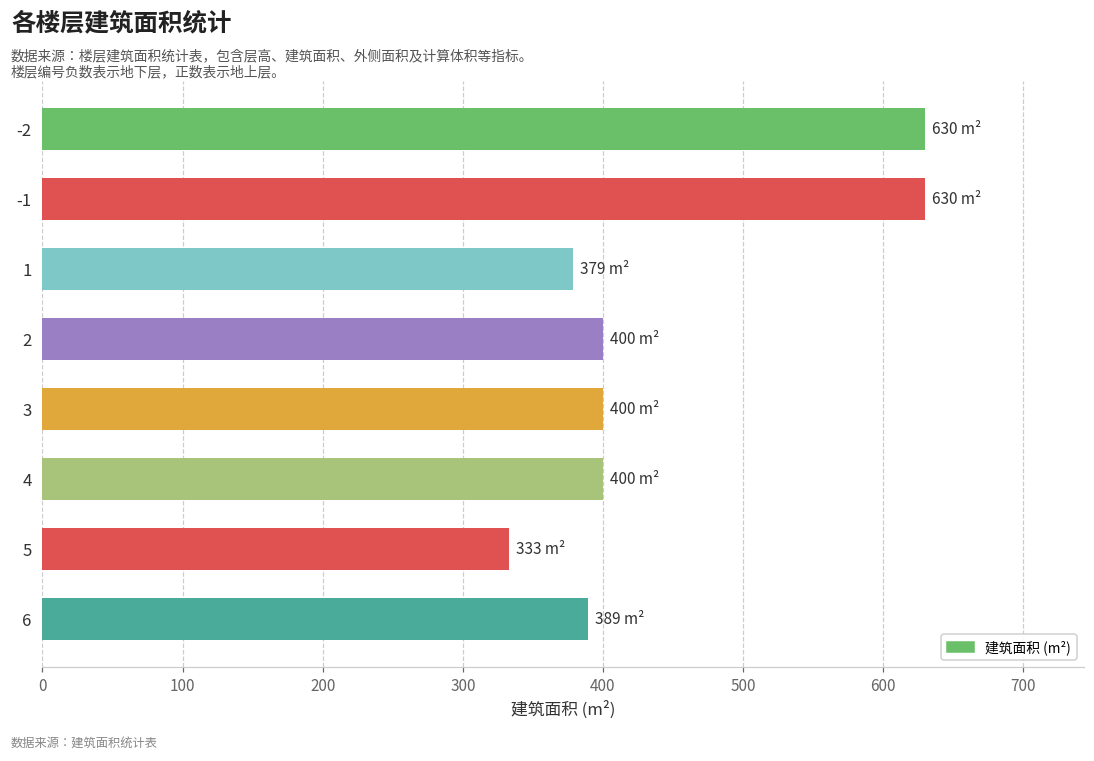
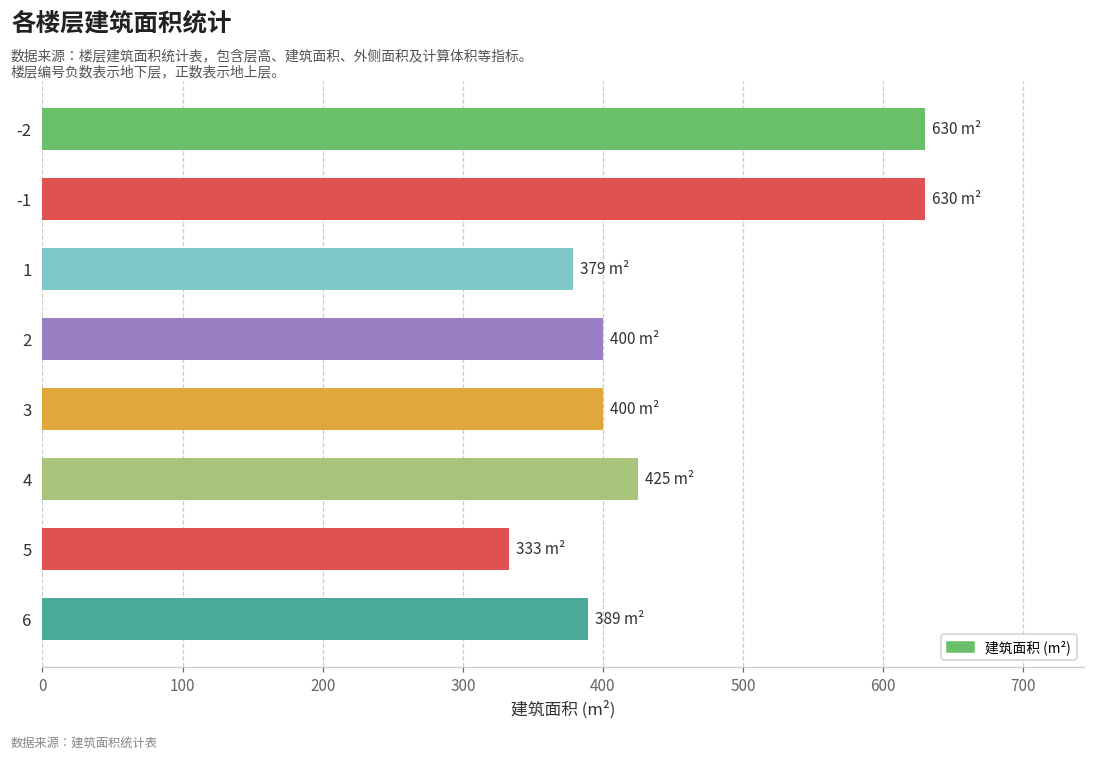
4: 400 -> 425
